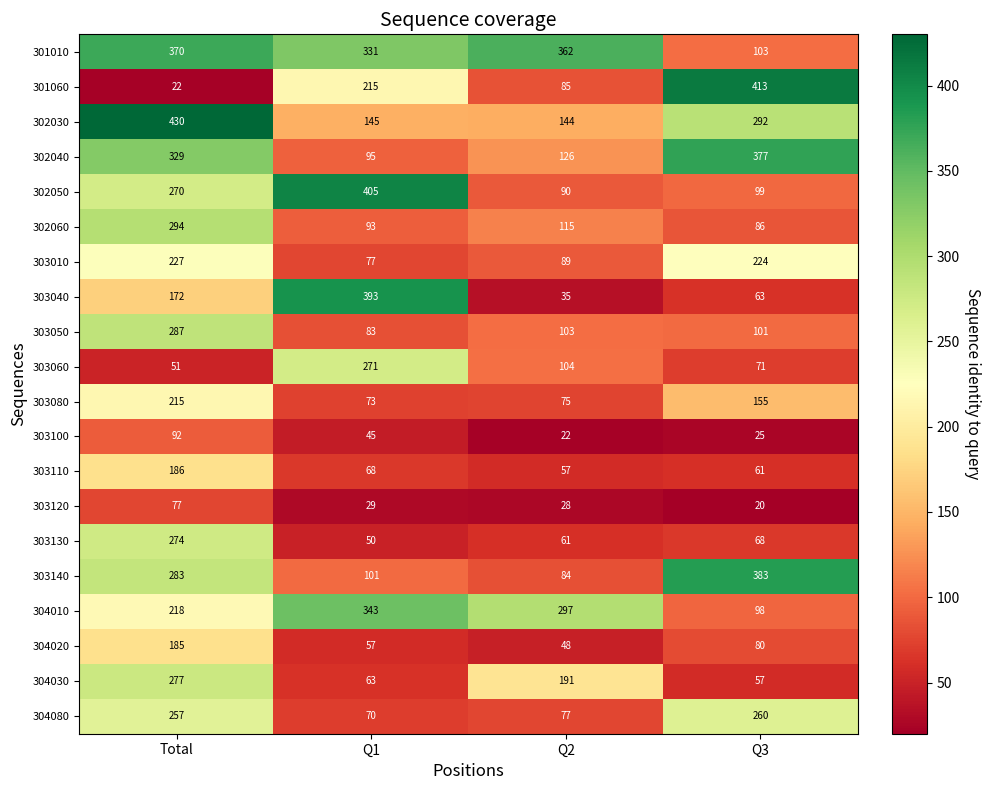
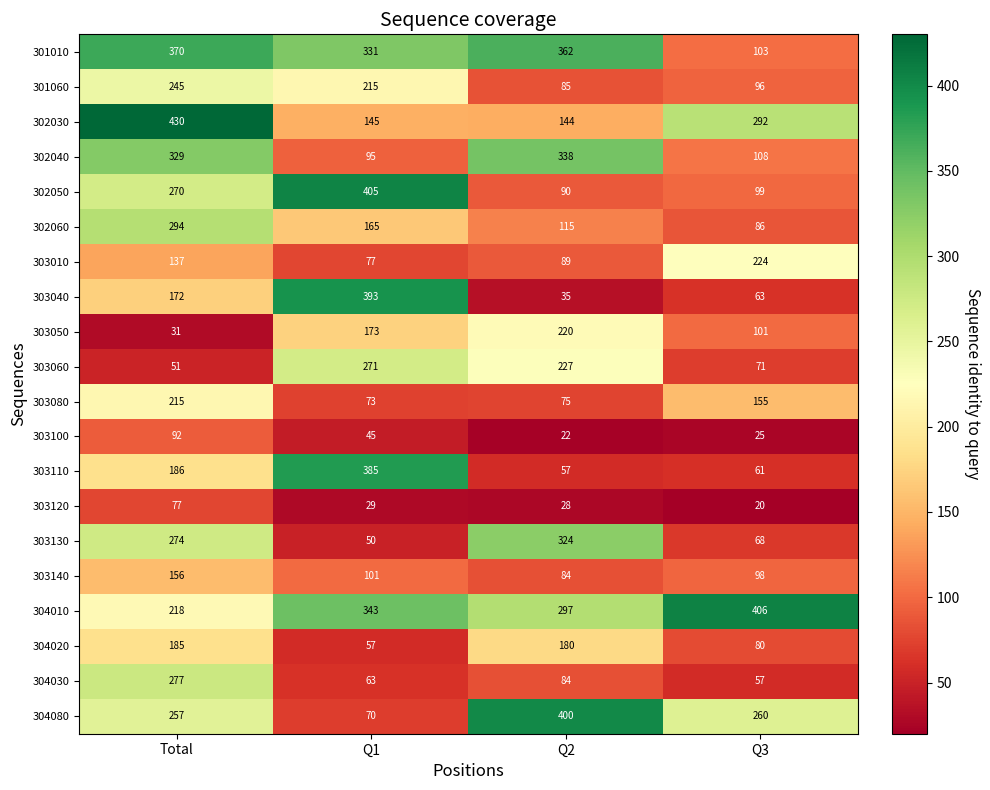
301060, Total: 22 -> 245
301060, Q3: 413 -> 96
302040, Q2: 126 -> 338
302040, Q3: 377 -> 108
302060, Q1: 93 -> 165
303010, Total: 227 -> 137
303050, Total: 287 -> 31
303050, Q1: 83 -> 173
303050, Q2: 103 -> 220
303060, Q2: 104 -> 227
303110, Q1: 68 -> 385
303130, Q2: 61 -> 324
303140, Total: 283 -> 156
303140, Q3: 383 -> 98
304010, Q3: 98 -> 406
304020, Q2: 48 -> 180
304030, Q2: 191 -> 84
304080, Q2: 77 -> 400
